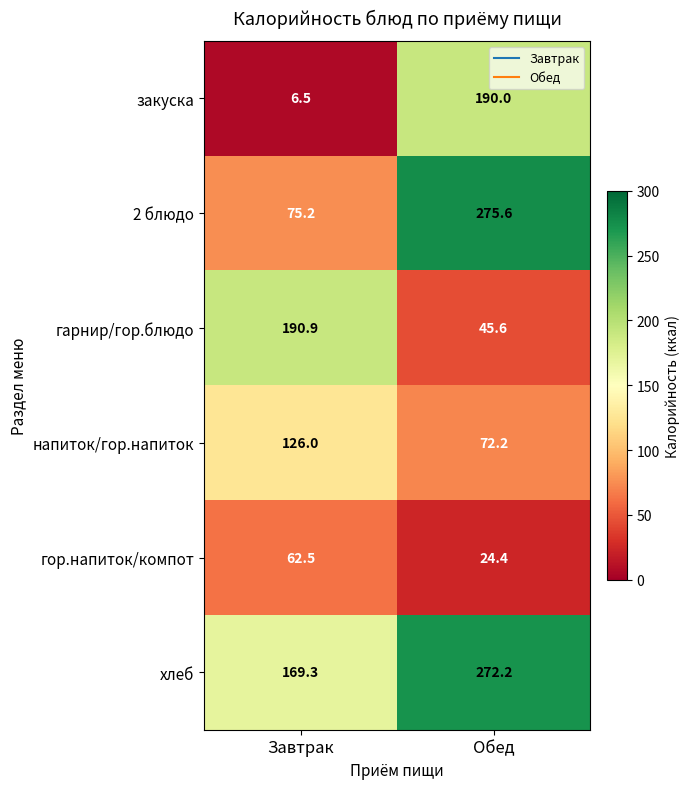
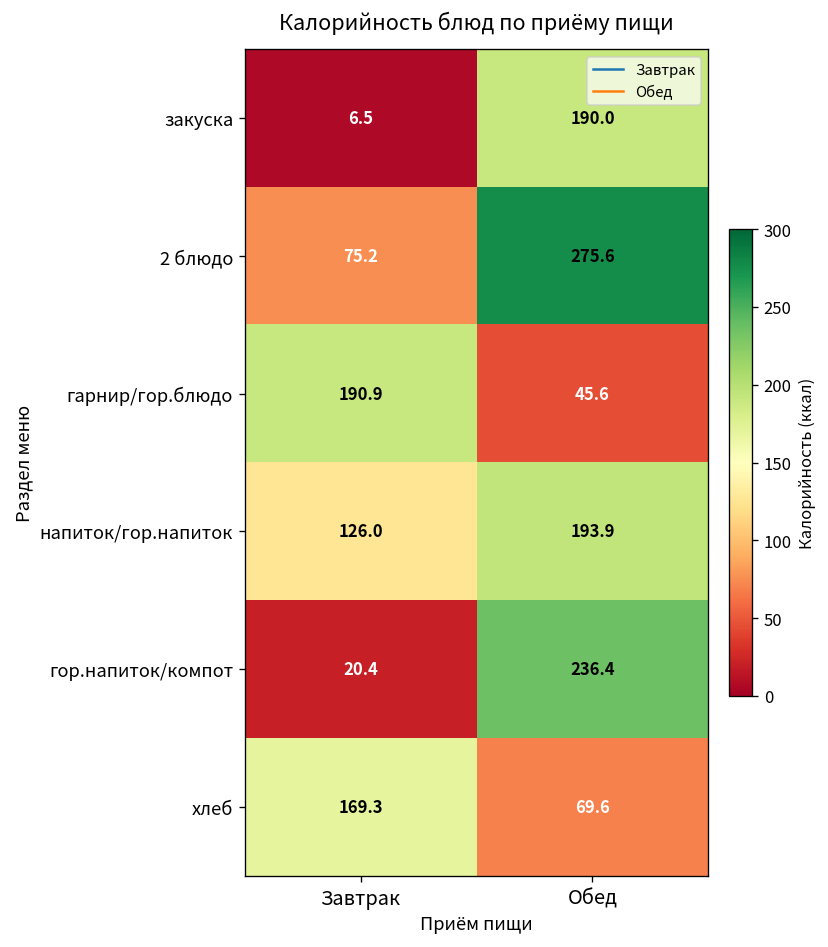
напиток/гор.напиток, Обед: 72.2 -> 193.9
гор.напиток/компот, Завтрак: 62.5 -> 20.4
гор.напиток/компот, Обед: 24.4 -> 236.4
хлеб, Обед: 272.2 -> 69.6
